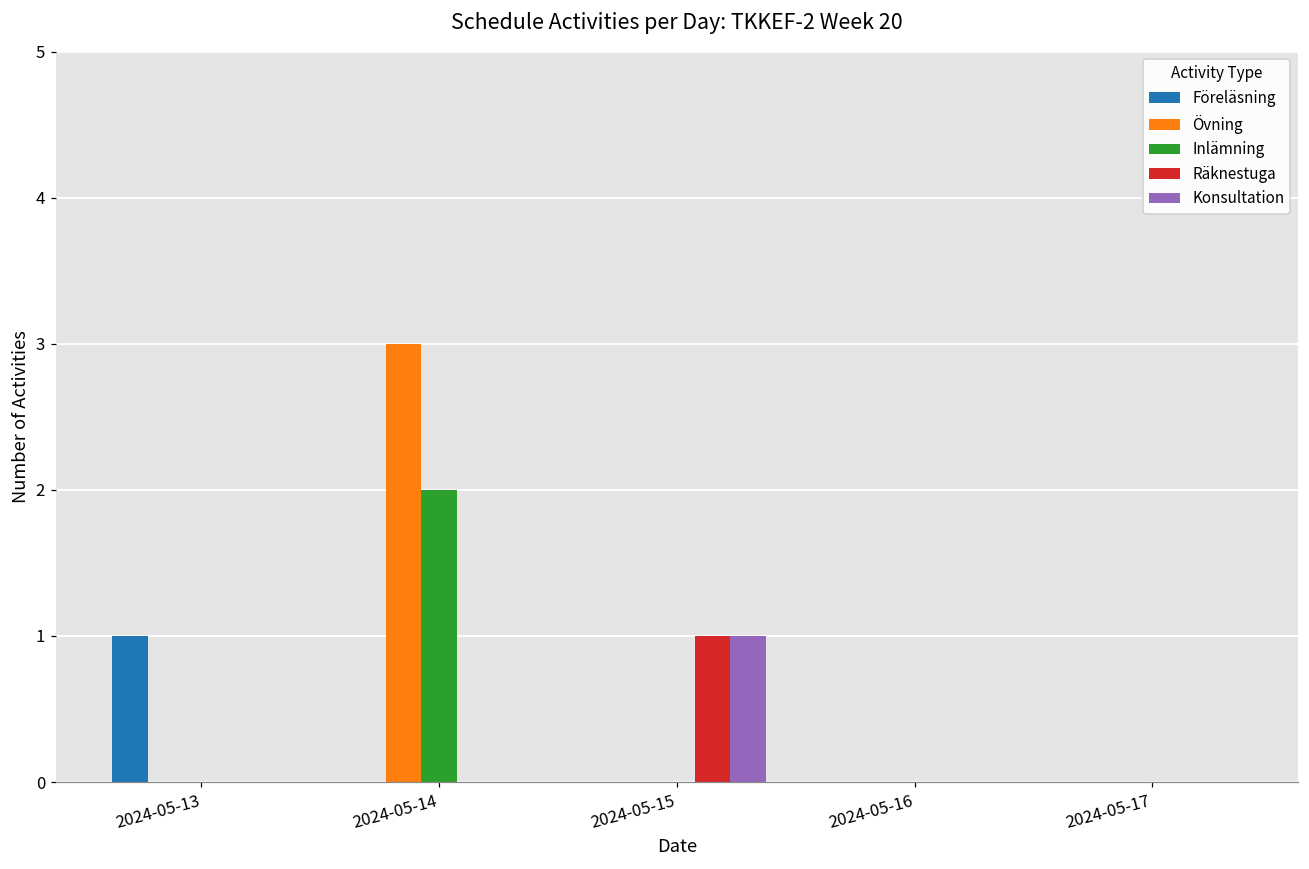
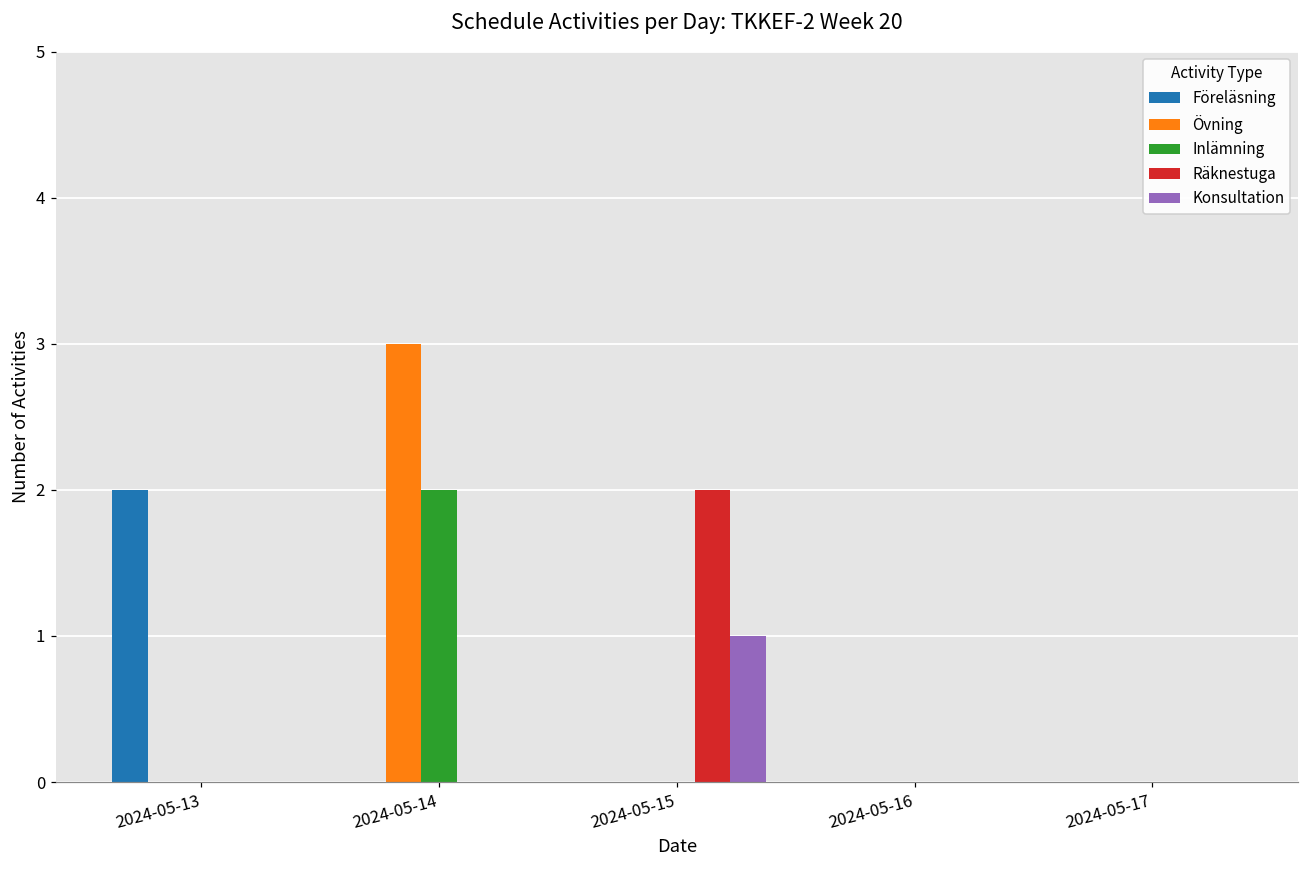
Föreläsning, 2024-05-13: 1 -> 2
Räknestuga, 2024-05-15: 1 -> 2
